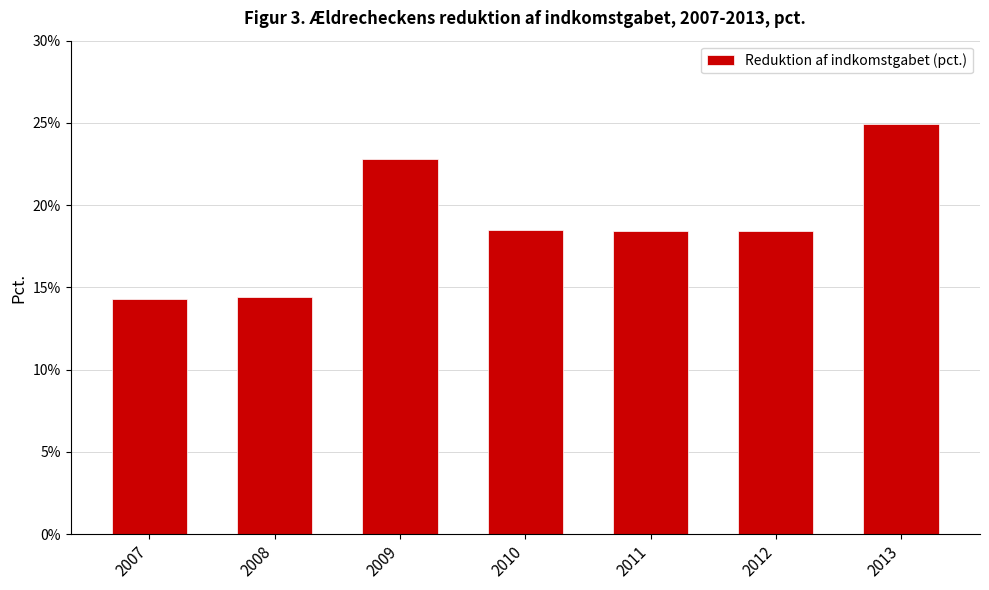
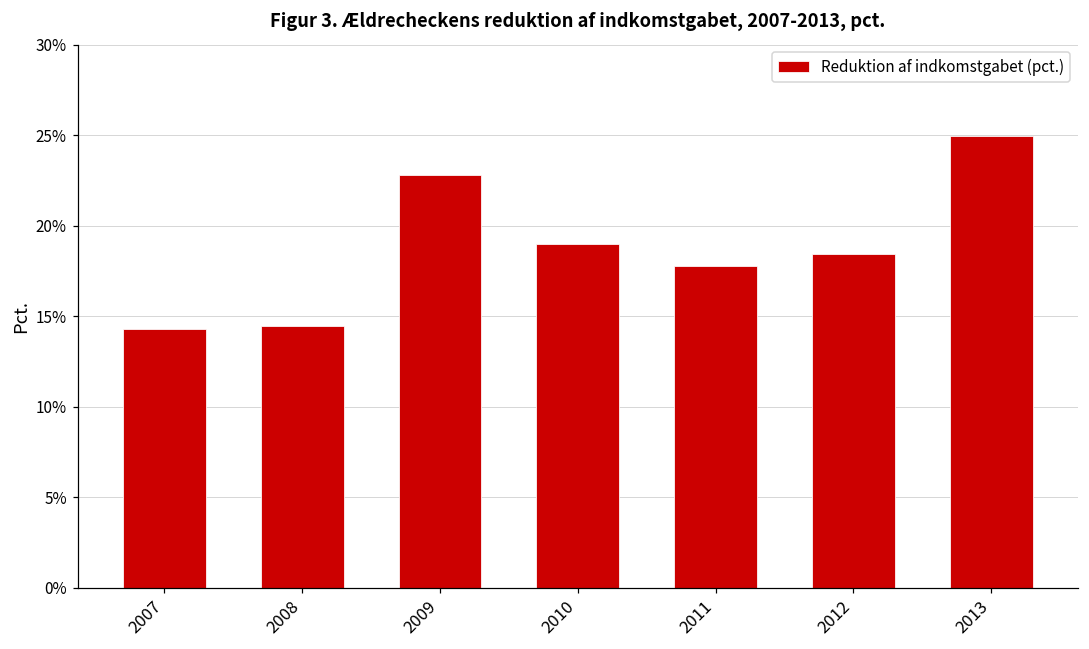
2010: 18.5% -> 19.0%
2011: 18.5% -> 17.8%
